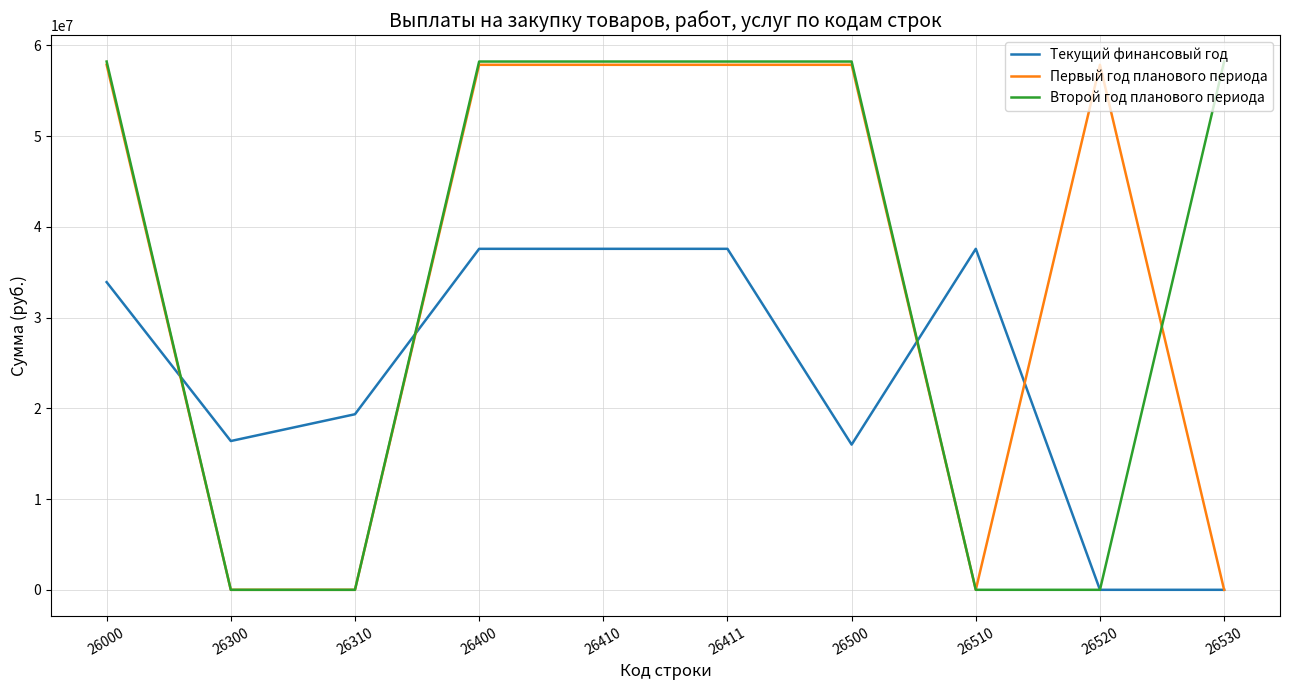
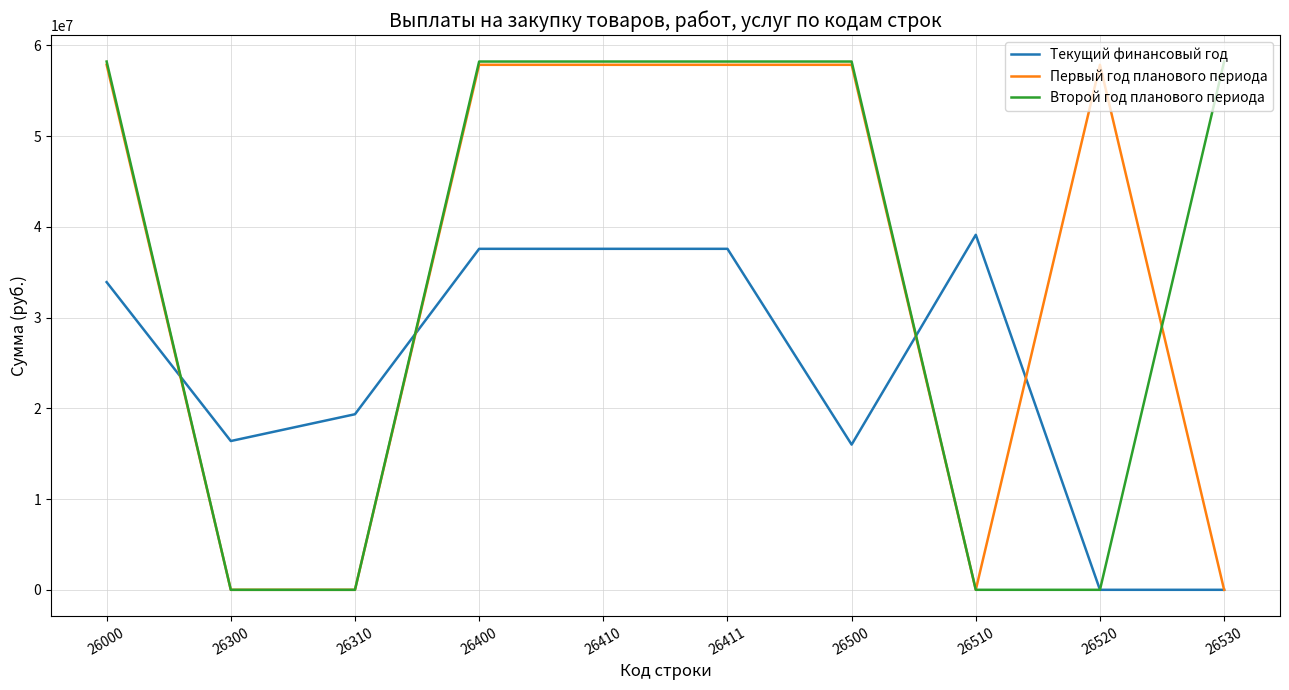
Текущий финансовый год, 26510: 38000000 -> 39000000
